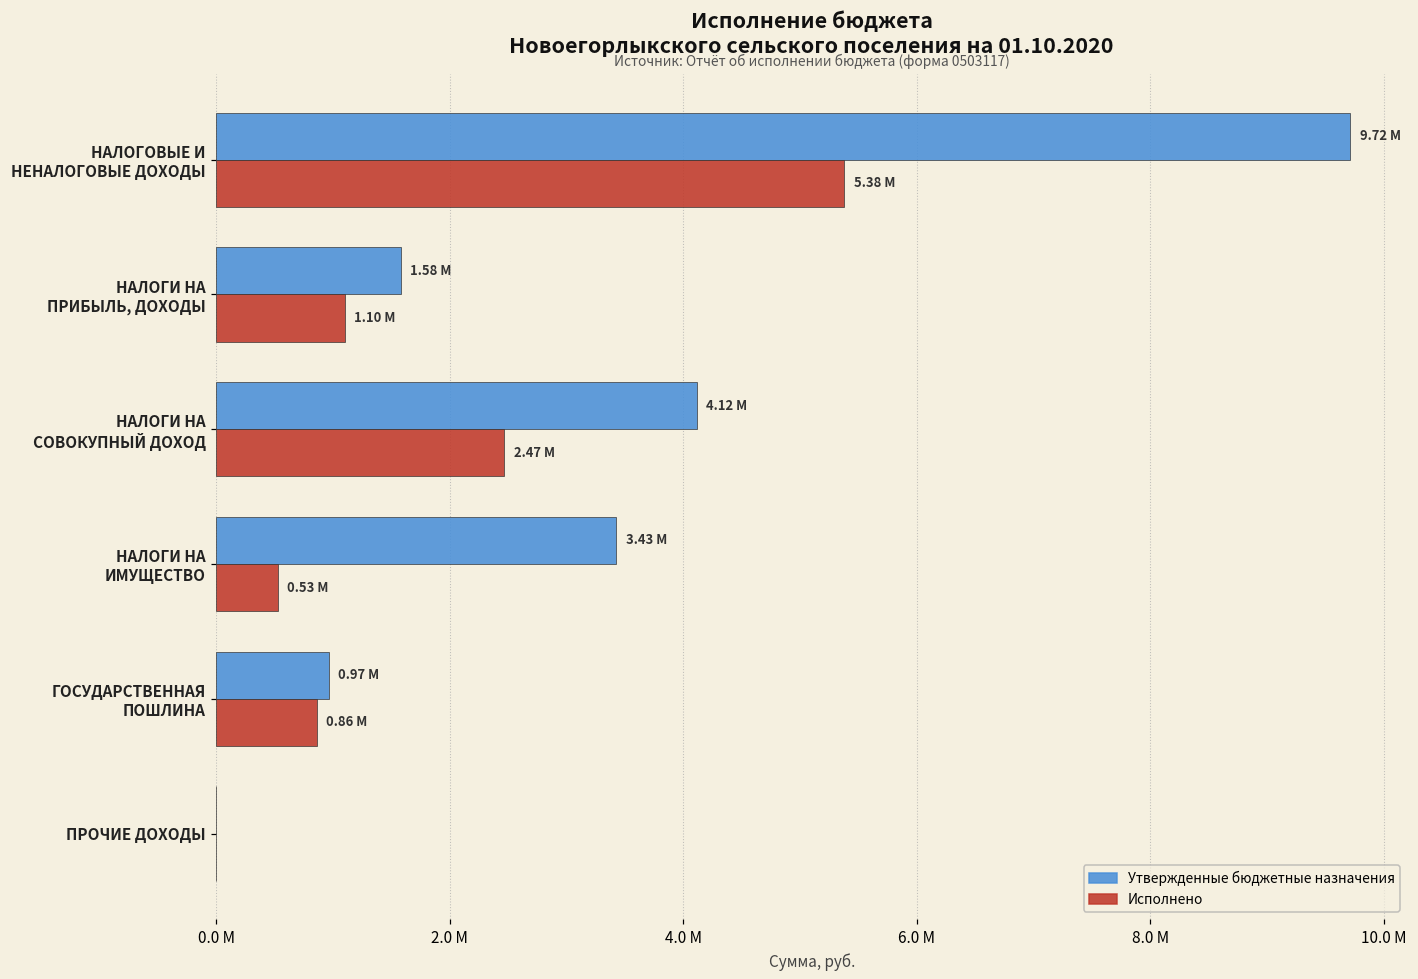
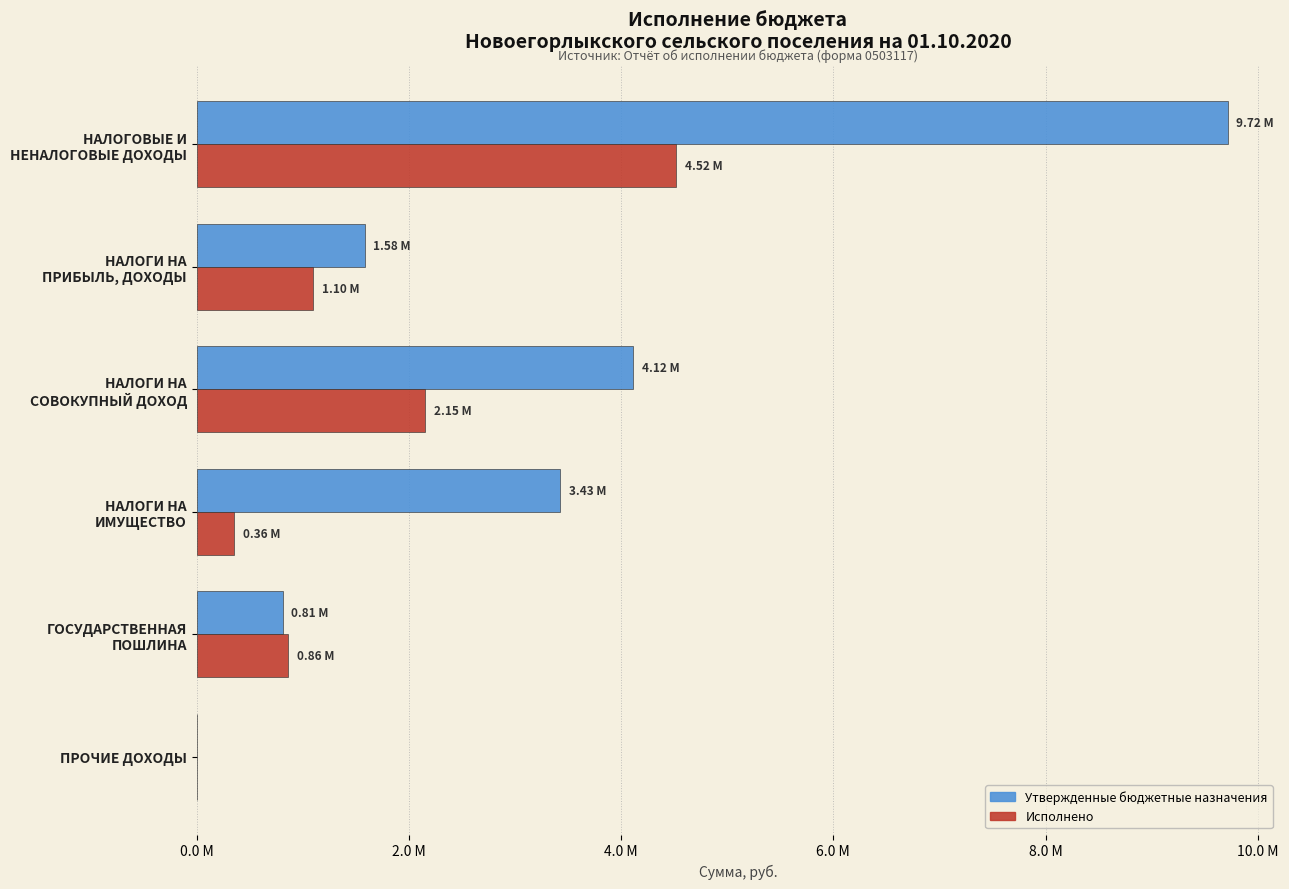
Исполнено, НАЛОГОВЫЕ И НЕНАЛОГОВЫЕ ДОХОДЫ: 5.38 -> 4.52
Исполнено, НАЛОГИ НА СОВОКУПНЫЙ ДОХОД: 2.47 -> 2.15
Исполнено, НАЛОГИ НА ИМУЩЕСТВО: 0.53 -> 0.36
Утвержденные бюджетные назначения, ГОСУДАРСТВЕННАЯ ПОШЛИНА: 0.97 -> 0.81
